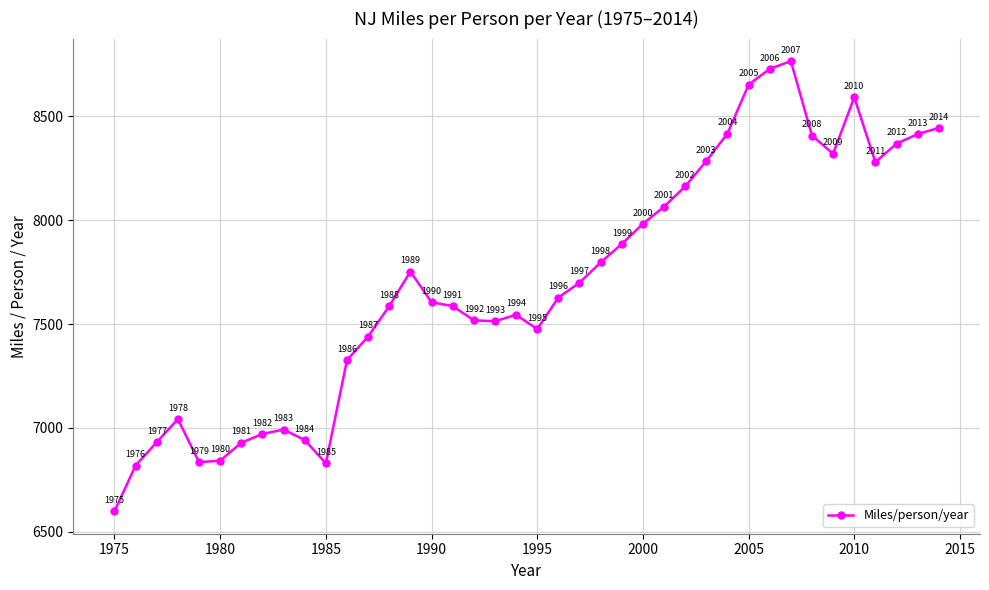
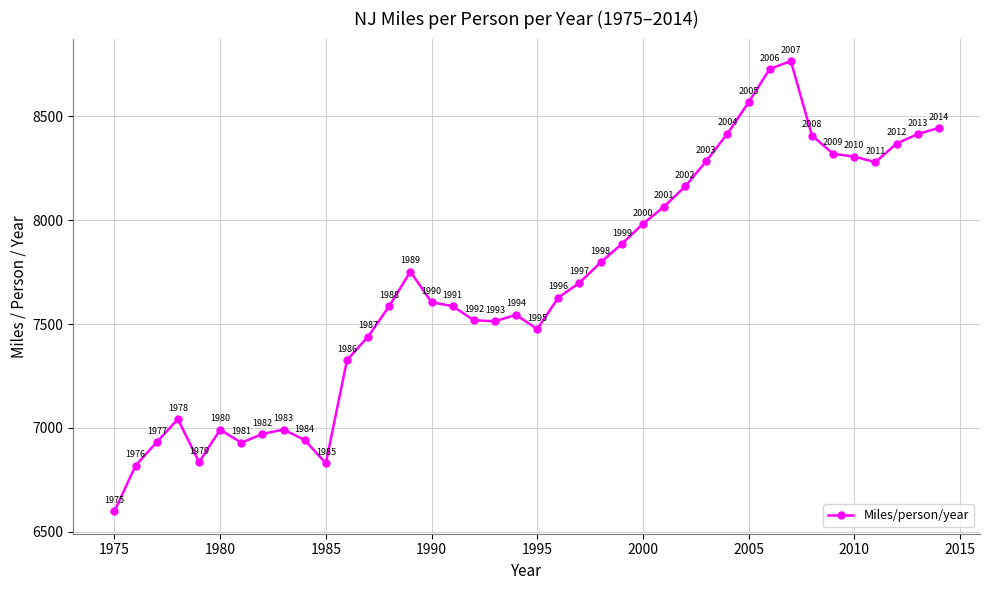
1980: 6840 -> 6990
2005: 8650 -> 8570
2010: 8590 -> 8310
